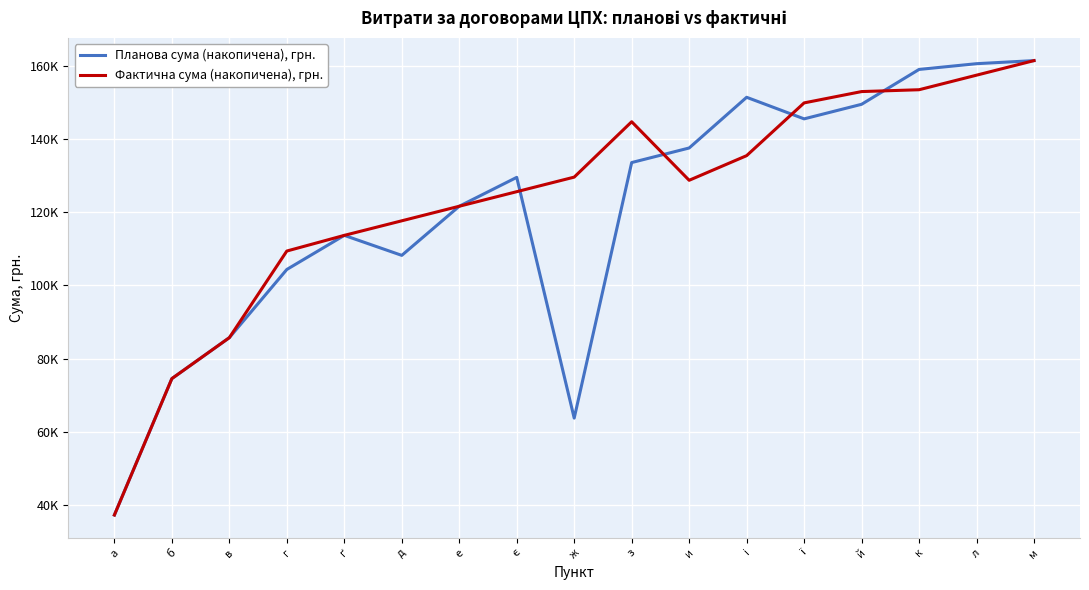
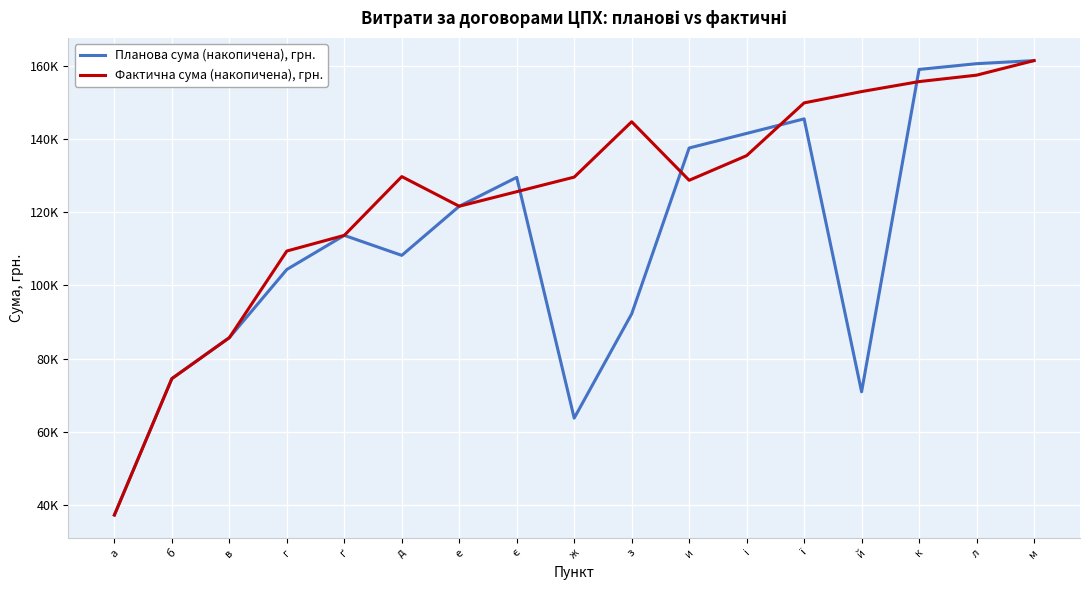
Фактична сума (накопичена), грн., д: 118000 -> 130000
Планова сума (накопичена), грн., з: 134000 -> 92000
Планова сума (накопичена), грн., і: 151000 -> 142000
Планова сума (накопичена), грн., й: 150000 -> 71000
Фактична сума (накопичена), грн., к: 153000 -> 156000
